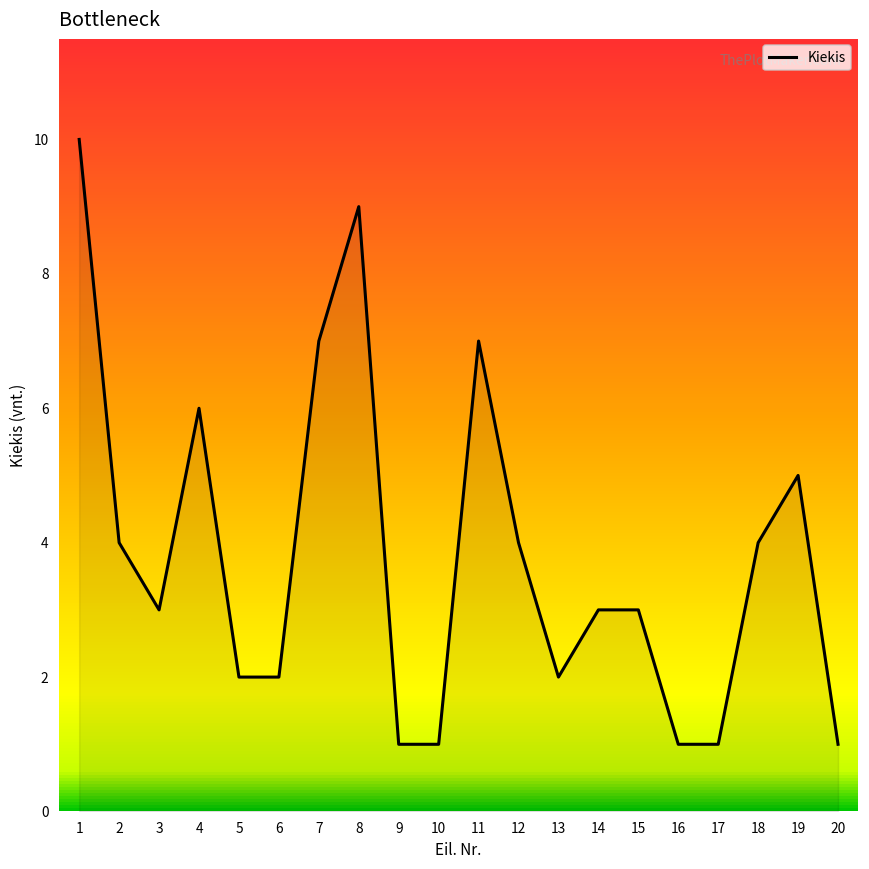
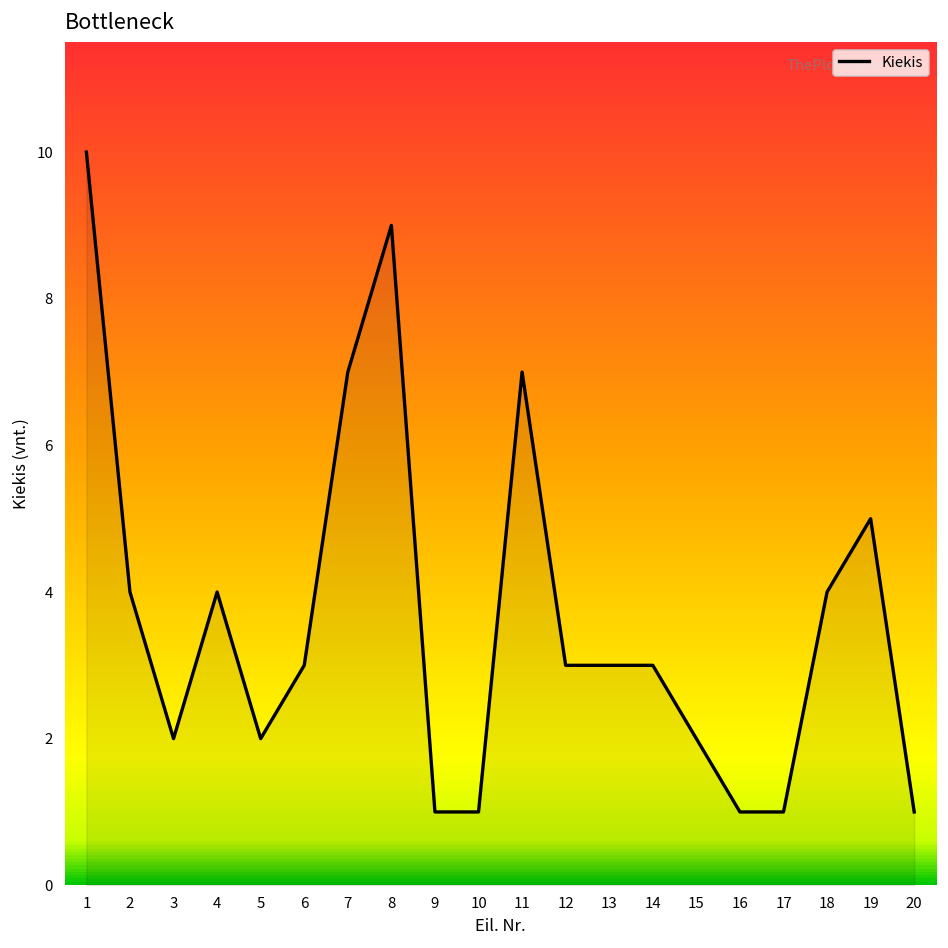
3: 3 -> 2
4: 6 -> 4
6: 2 -> 3
12: 4 -> 3
13: 2 -> 3
15: 3 -> 2
